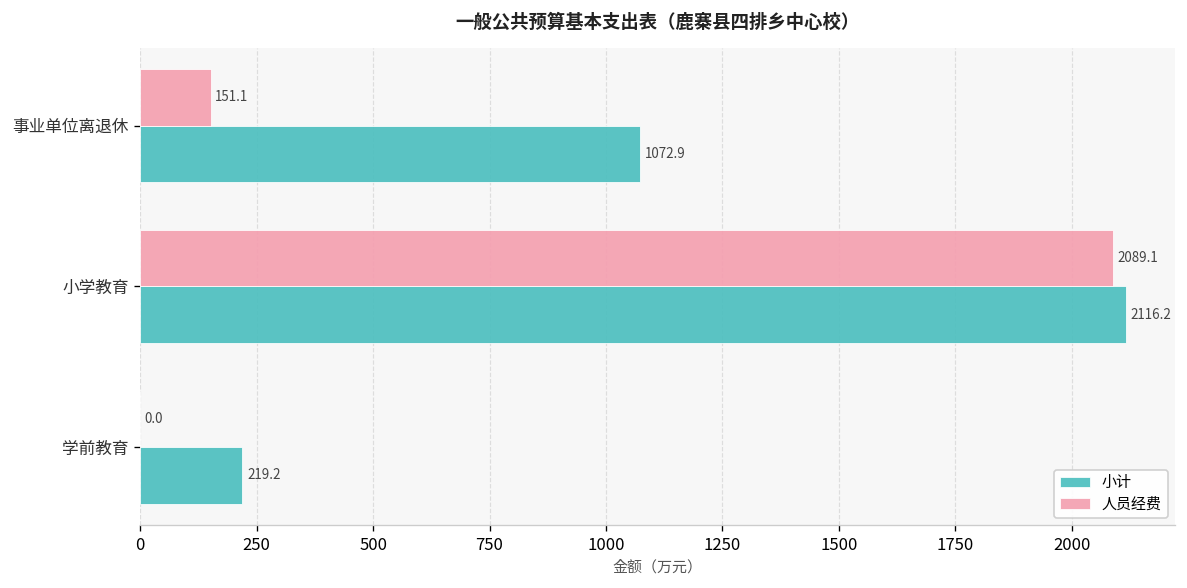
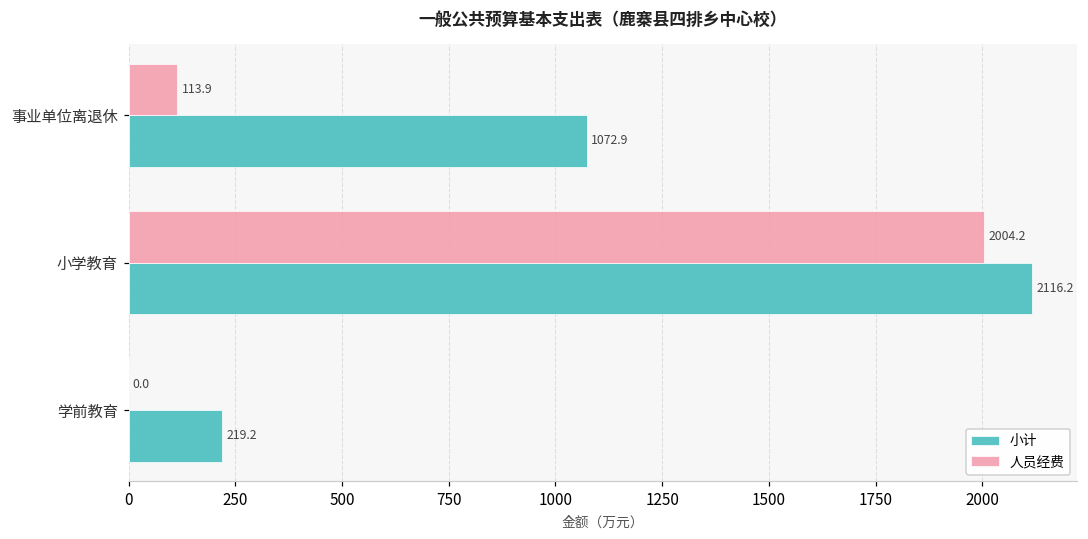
人员经费, 事业单位离退休: 151.1 -> 113.9
人员经费, 小学教育: 2089.1 -> 2004.2
